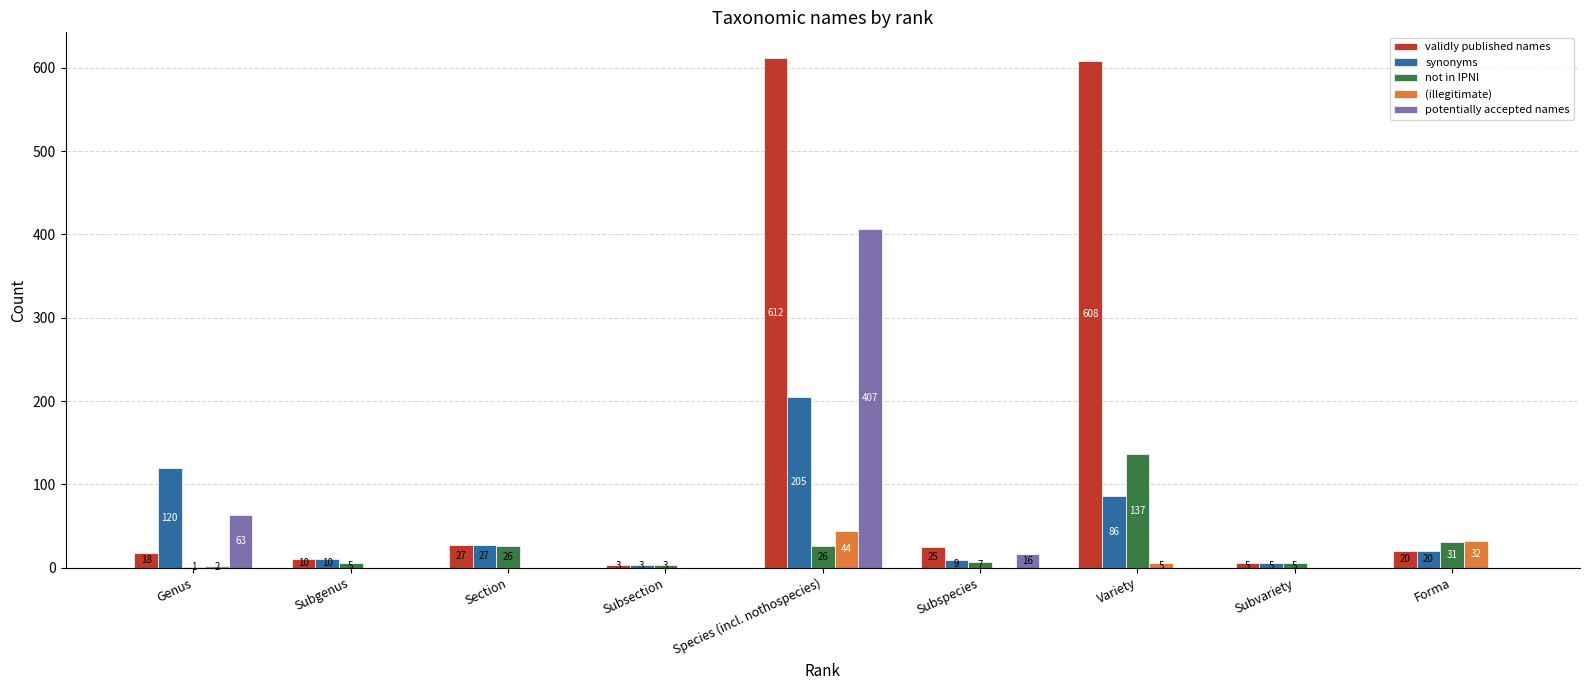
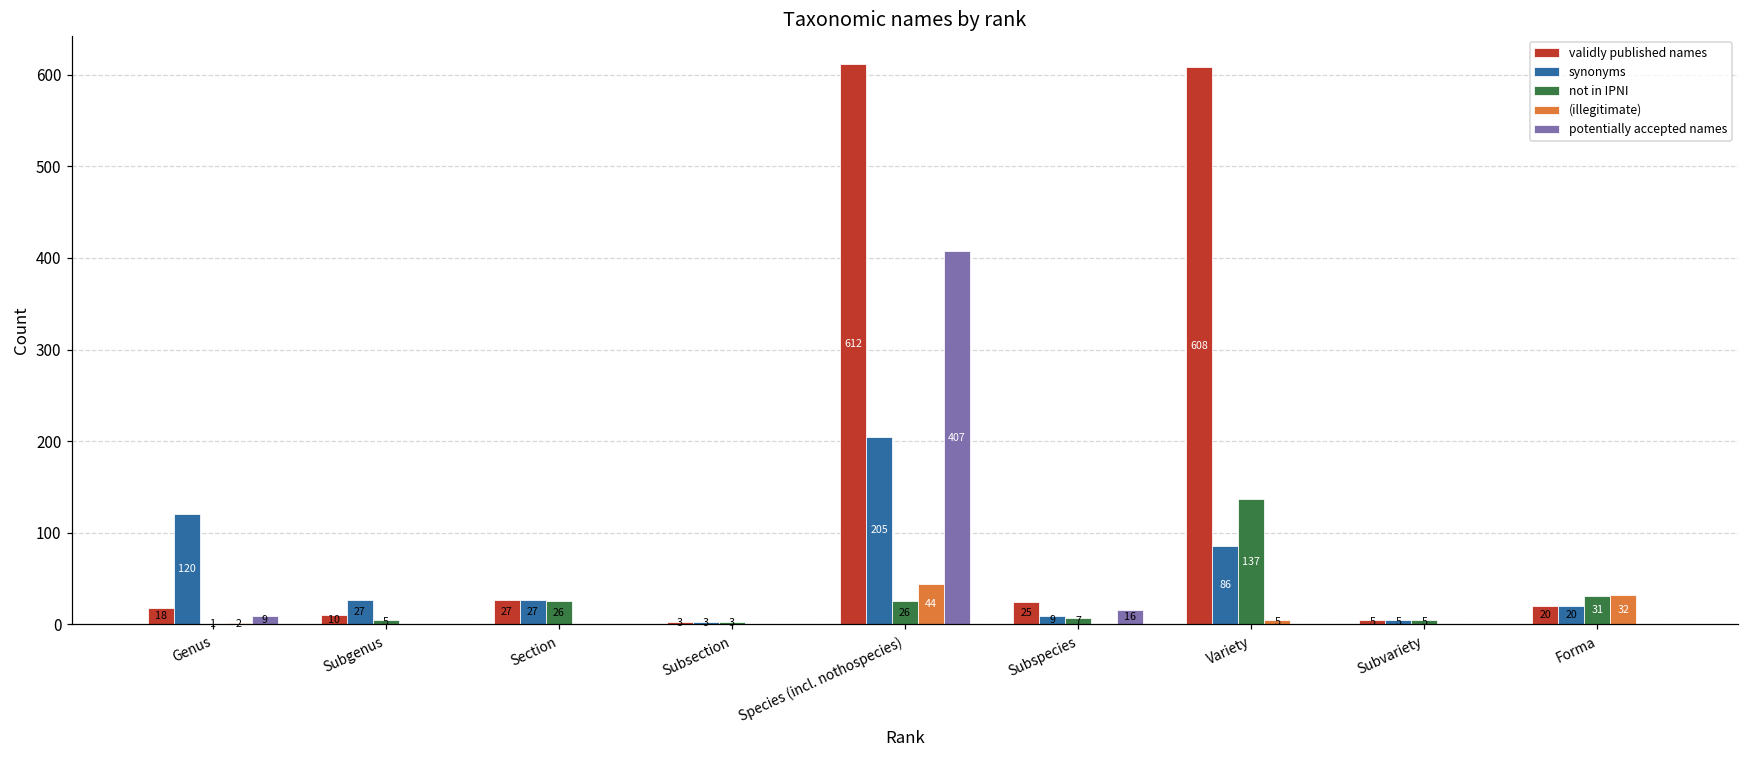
potentially accepted names, Genus: 63 -> 9
synonyms, Subgenus: 10 -> 27
